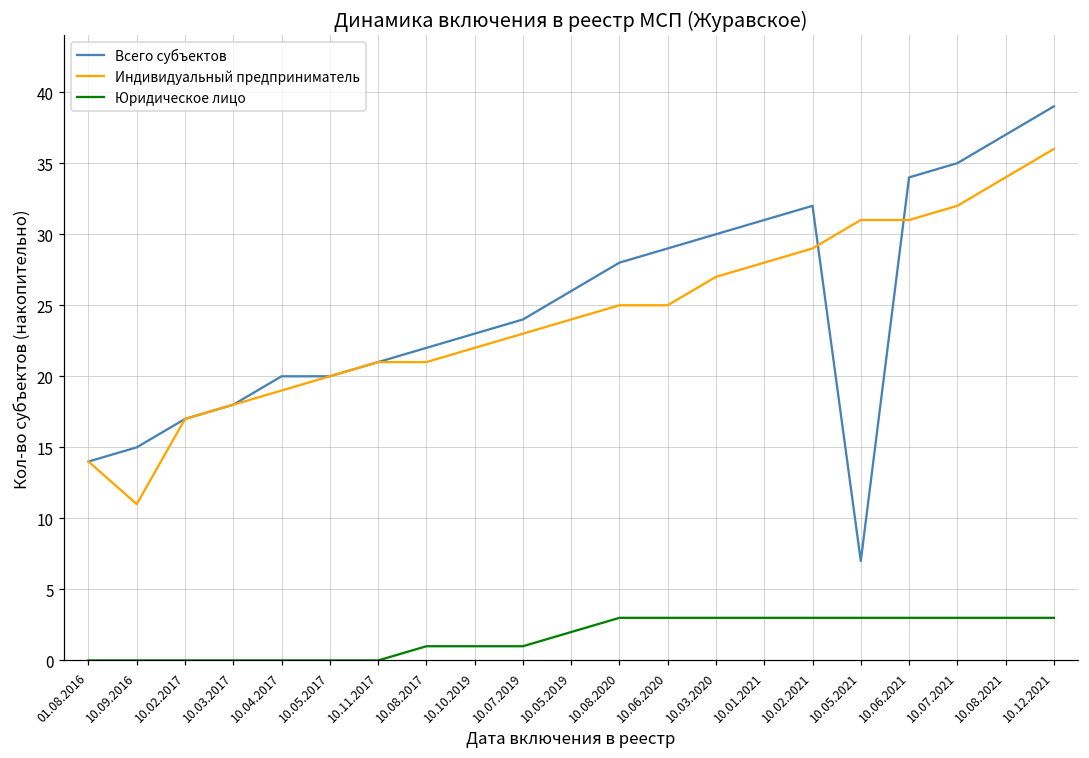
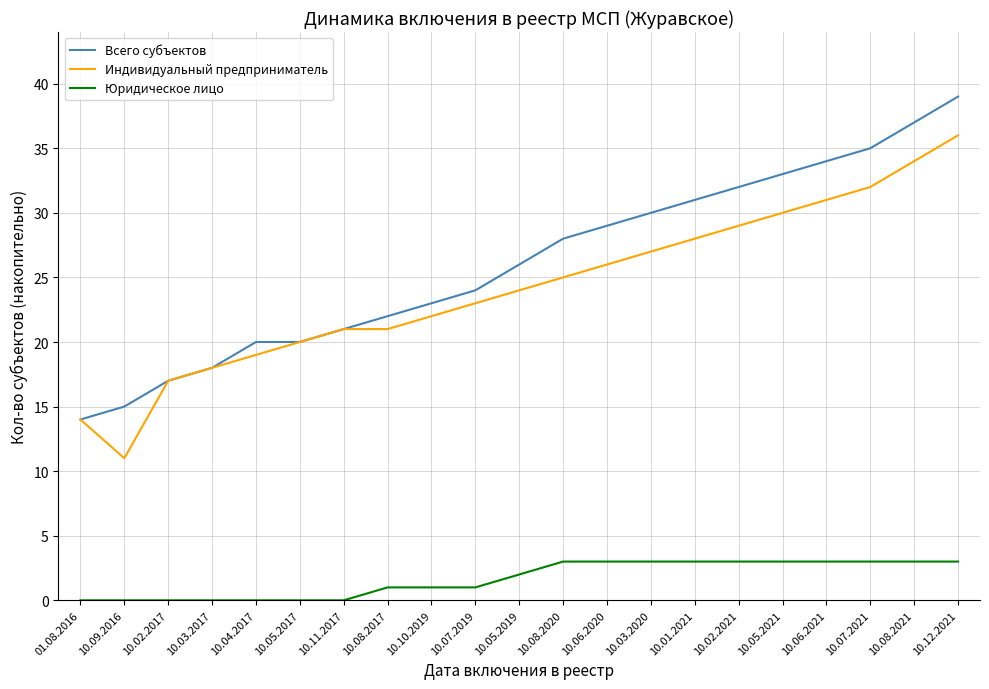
Индивидуальный предприниматель, 10.06.2020: 25 -> 26
Всего субъектов, 10.05.2021: 7 -> 33
Индивидуальный предприниматель, 10.05.2021: 31 -> 30
